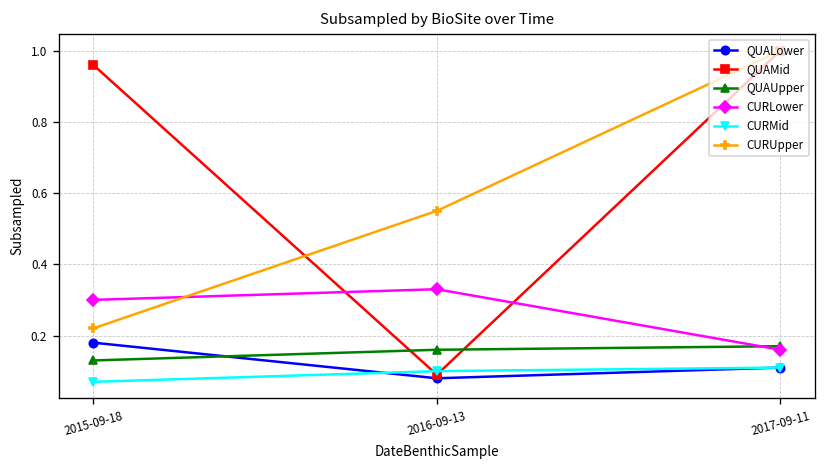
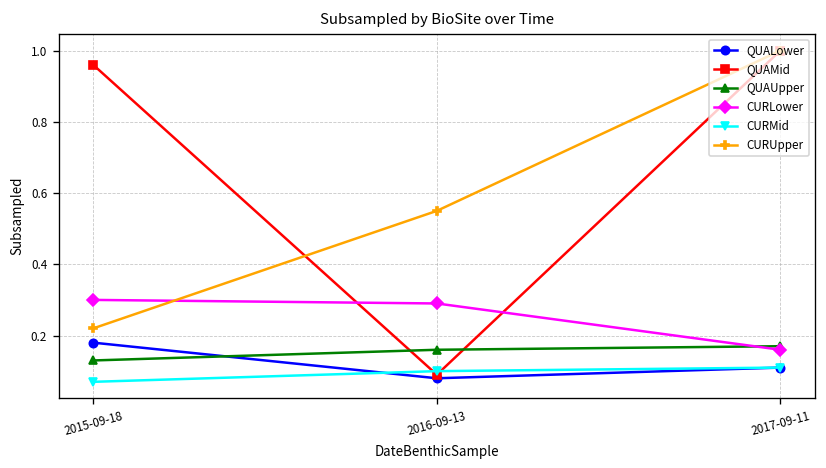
CURLower, 2016-09-13: 0.33 -> 0.29
